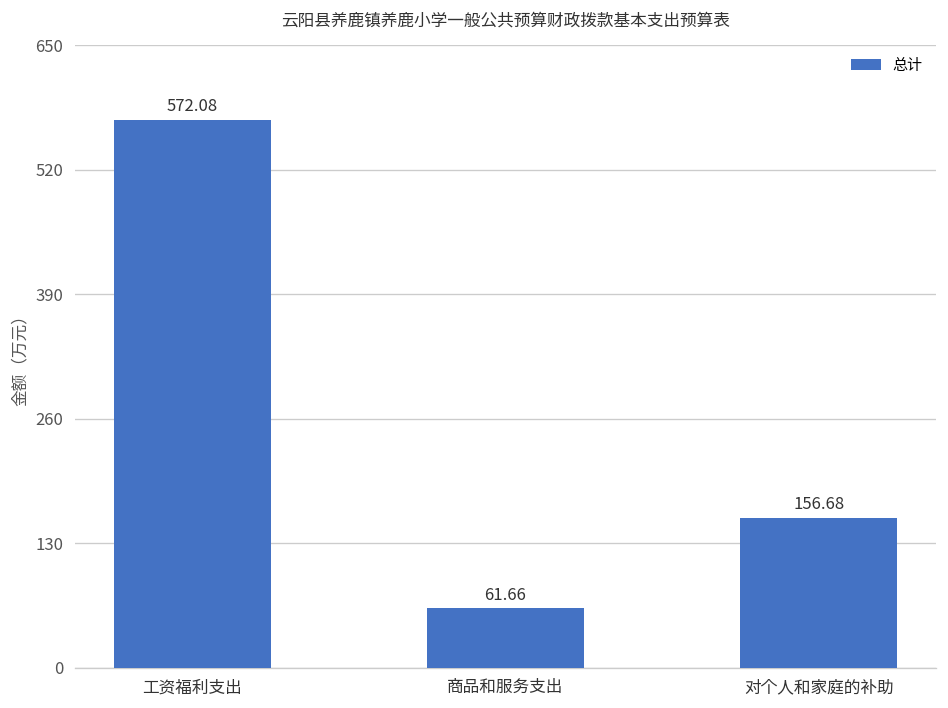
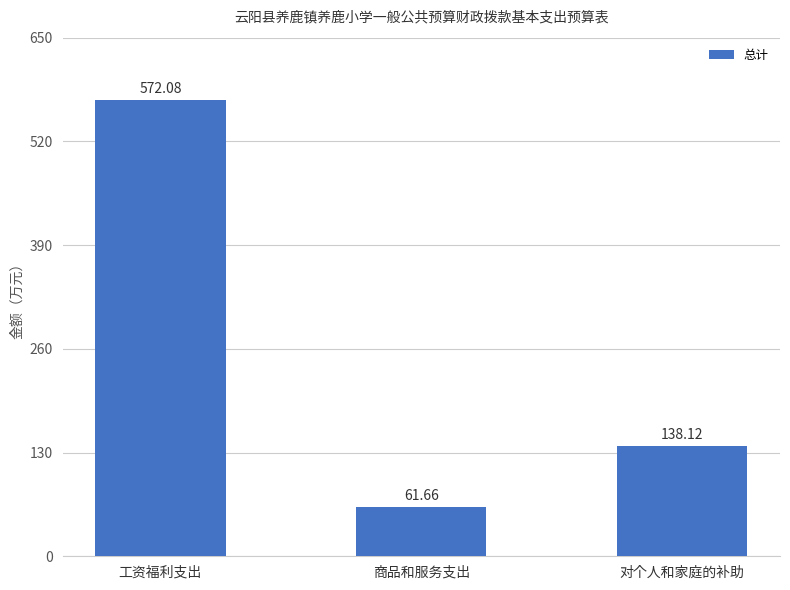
对个人和家庭的补助: 156.68 -> 138.12
